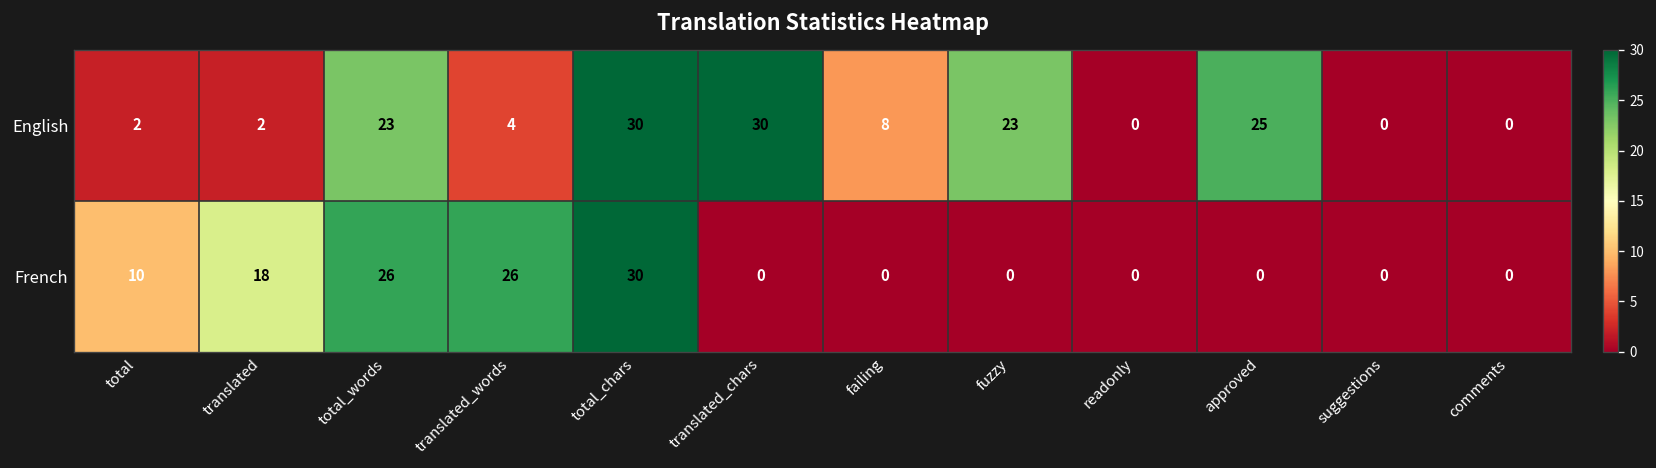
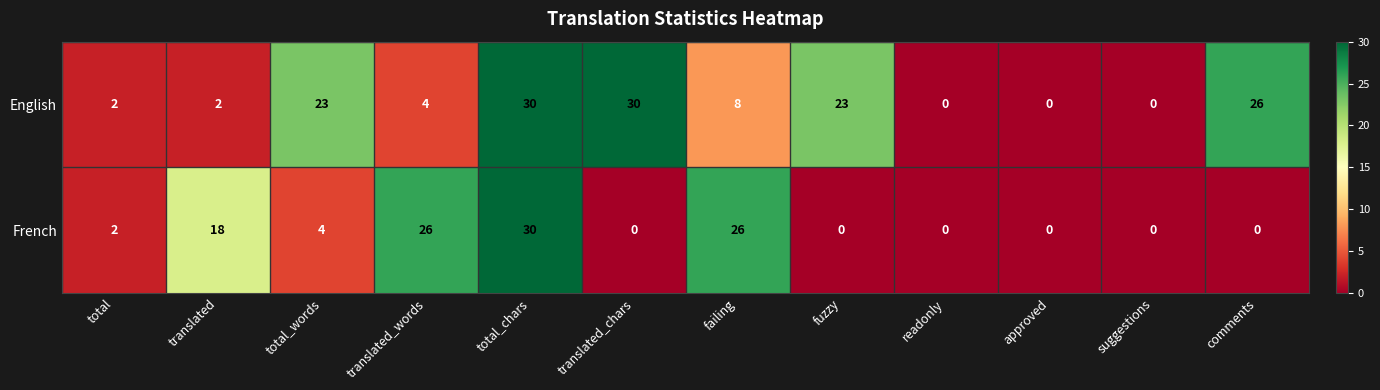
English, approved: 25 -> 0
English, comments: 0 -> 26
French, total: 10 -> 2
French, total_words: 26 -> 4
French, failing: 0 -> 26
